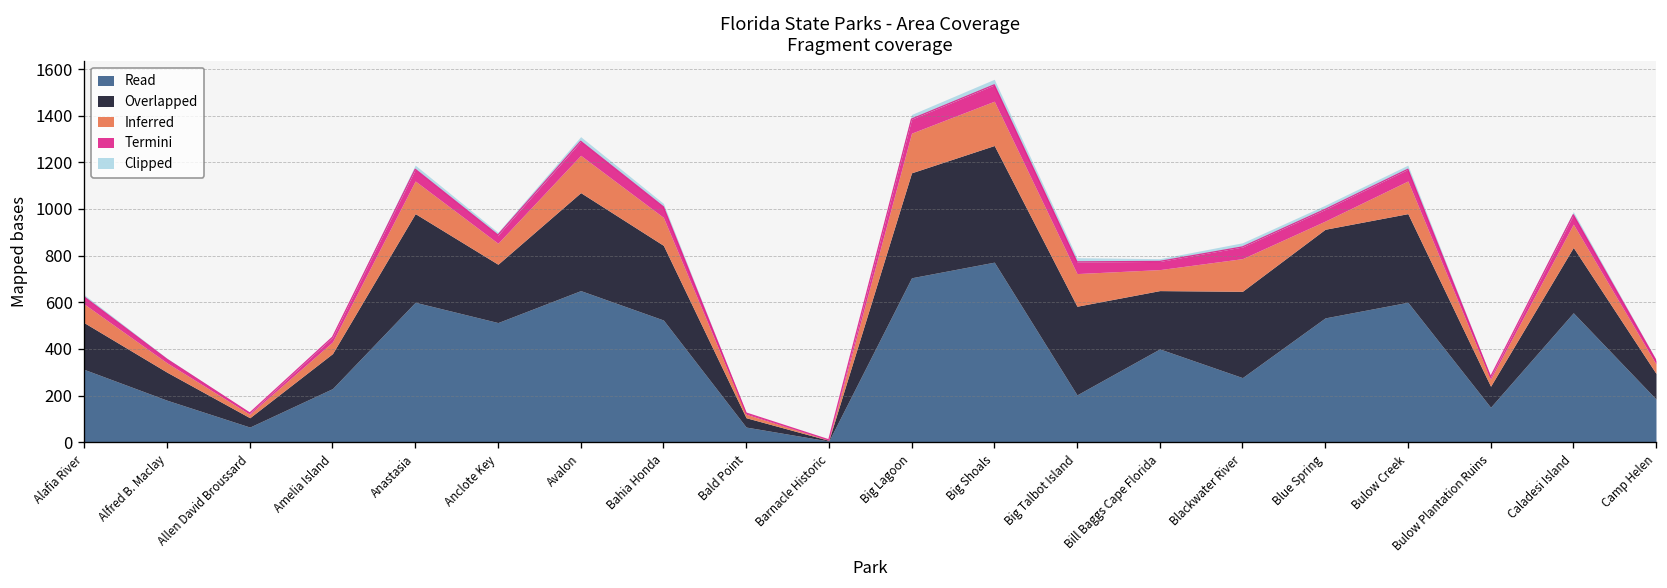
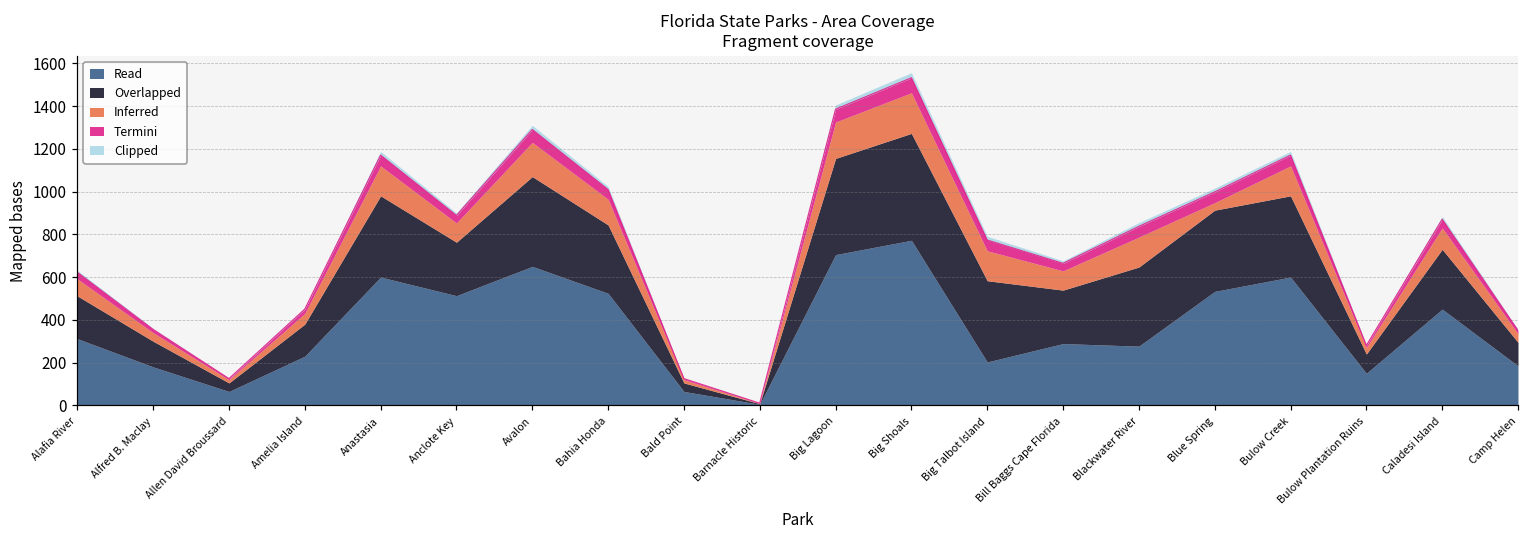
Read, Bill Baggs Cape Florida: 400 -> 290
Read, Caladesi Island: 560 -> 450
